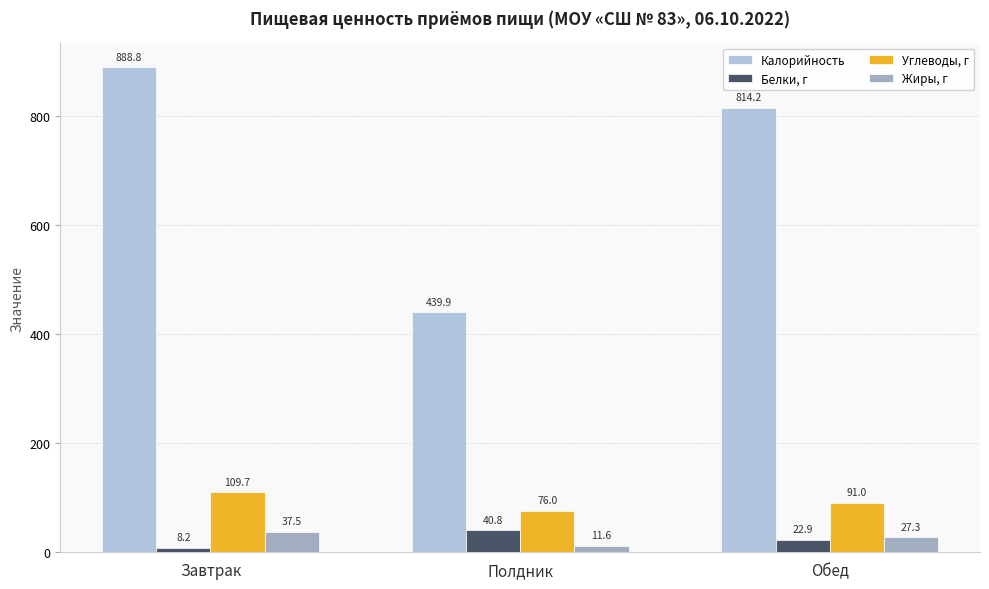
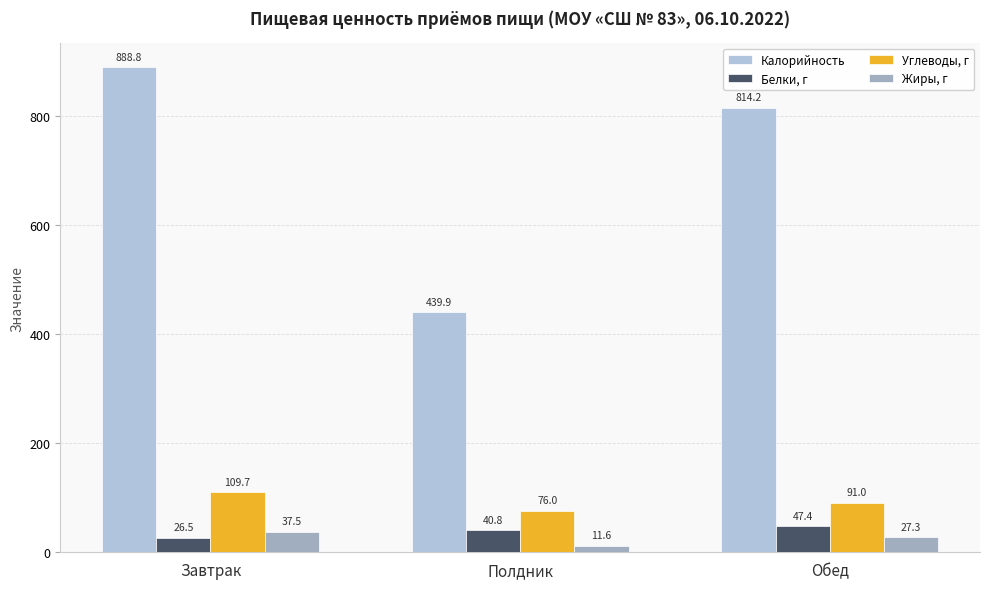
Белки, г, Завтрак: 8.2 -> 26.5
Белки, г, Обед: 22.9 -> 47.4
